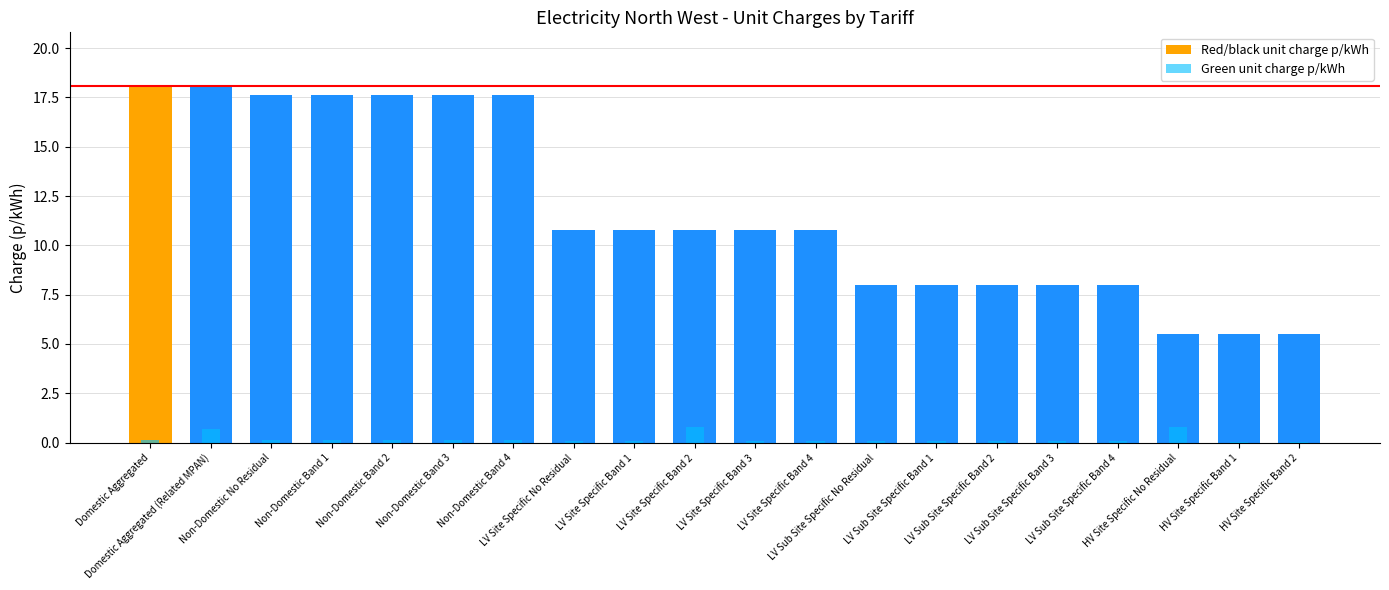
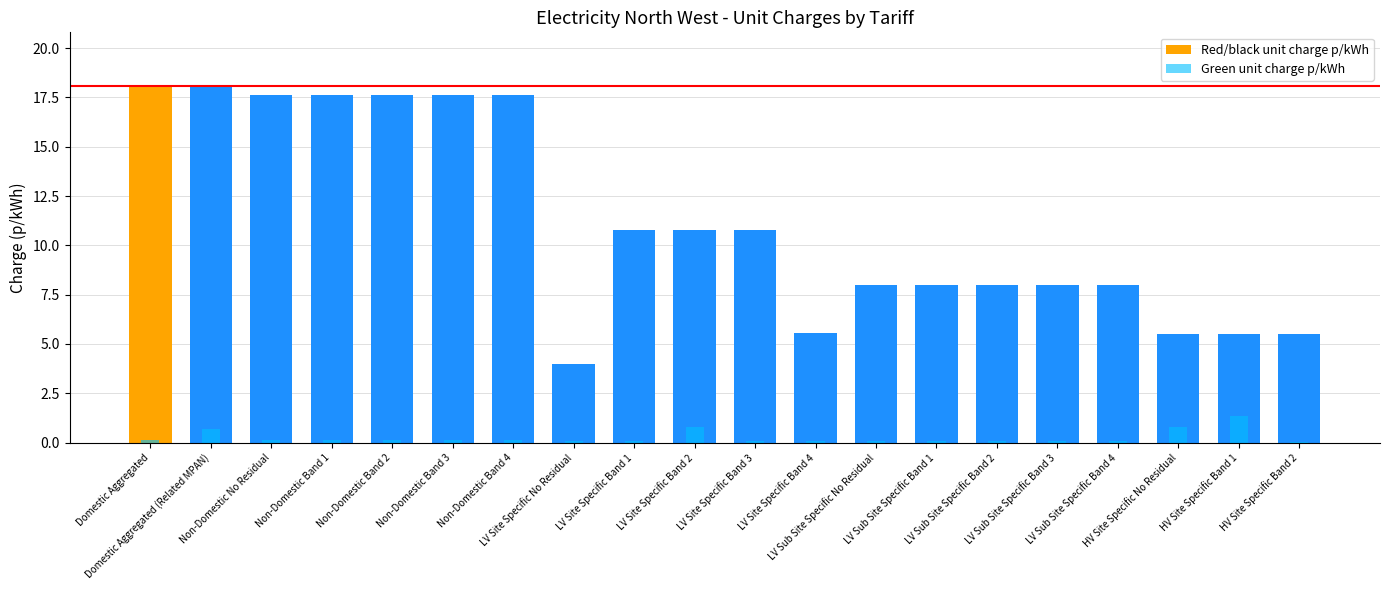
Red/black unit charge p/kWh, LV Site Specific No Residual: 10.8 -> 4.0
Red/black unit charge p/kWh, LV Site Specific Band 4: 10.8 -> 5.6
Green unit charge p/kWh, HV Site Specific Band 1: 0.0 -> 1.3
